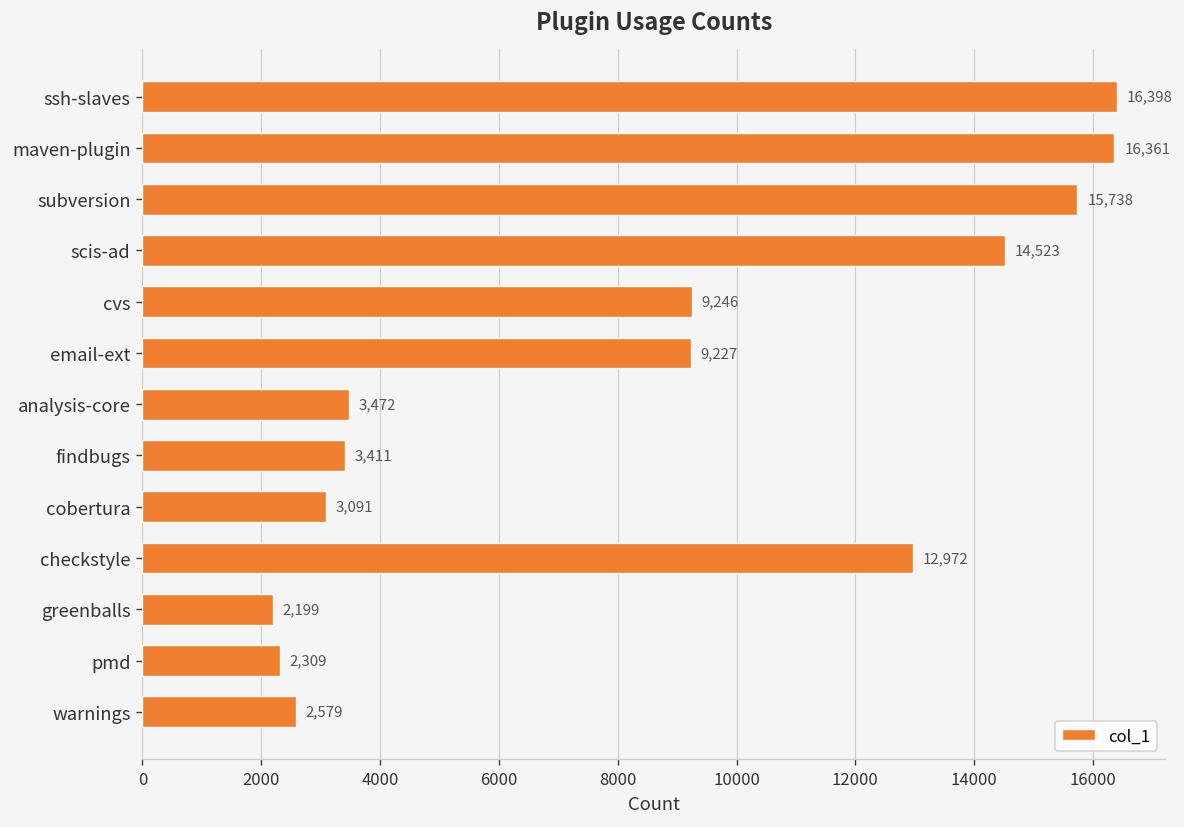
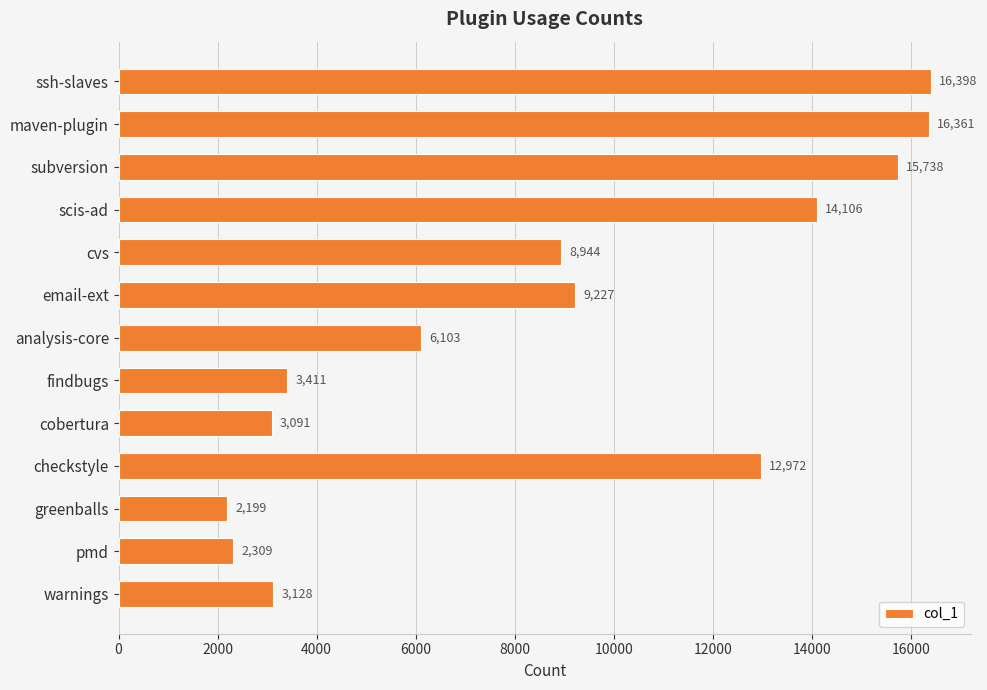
scis-ad: 14,523 -> 14,106
cvs: 9,246 -> 8,944
analysis-core: 3,472 -> 6,103
warnings: 2,579 -> 3,128
